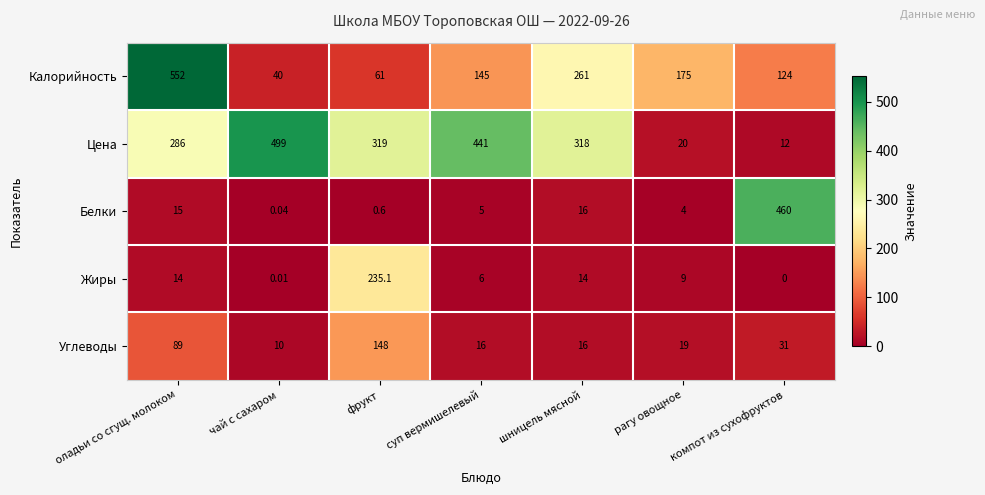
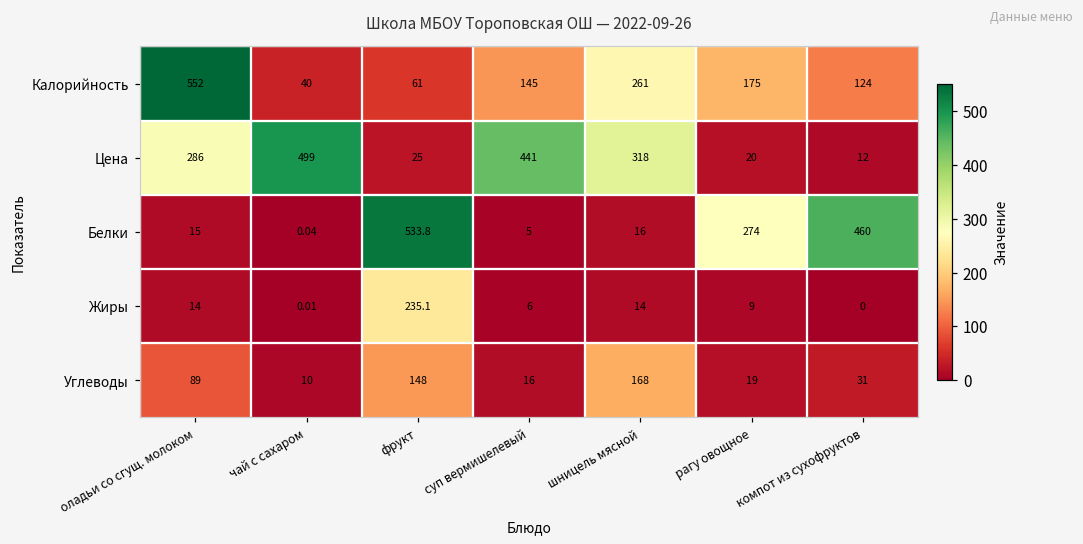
Цена, фрукт: 319 -> 25
Белки, фрукт: 0.6 -> 533.8
Белки, рагу овощное: 4 -> 274
Углеводы, шницель мясной: 16 -> 168
